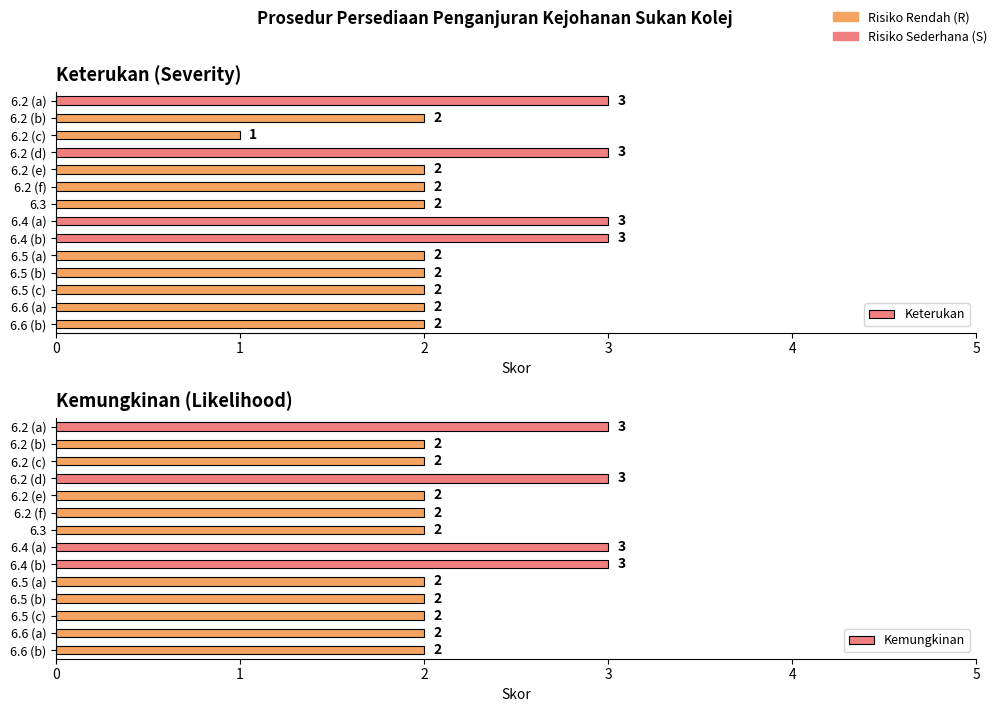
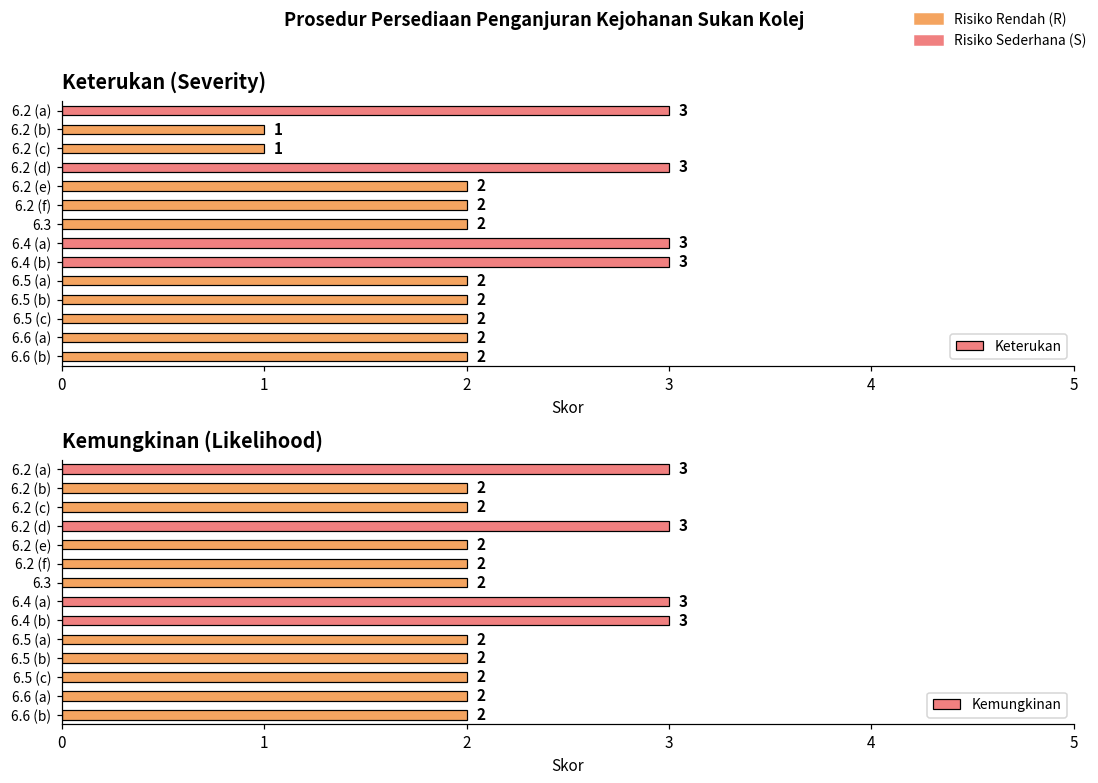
Keterukan (Severity), 6.2 (b): 2 -> 1
